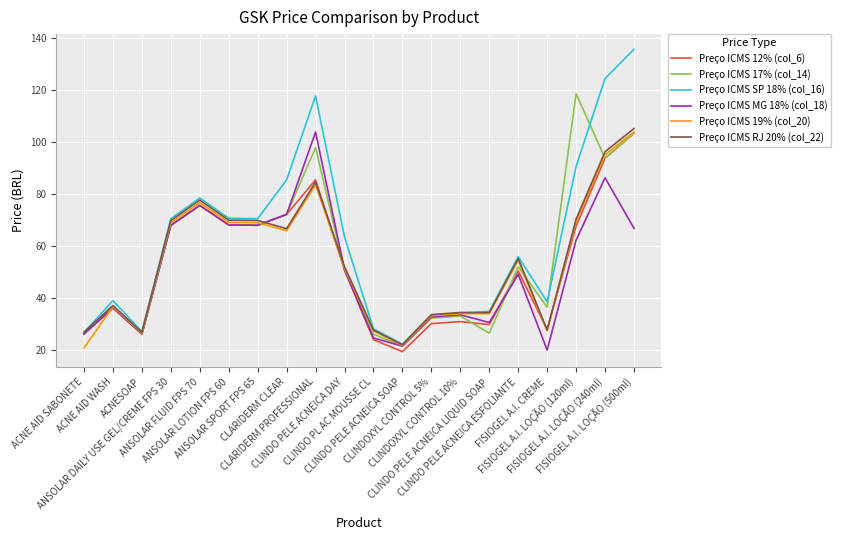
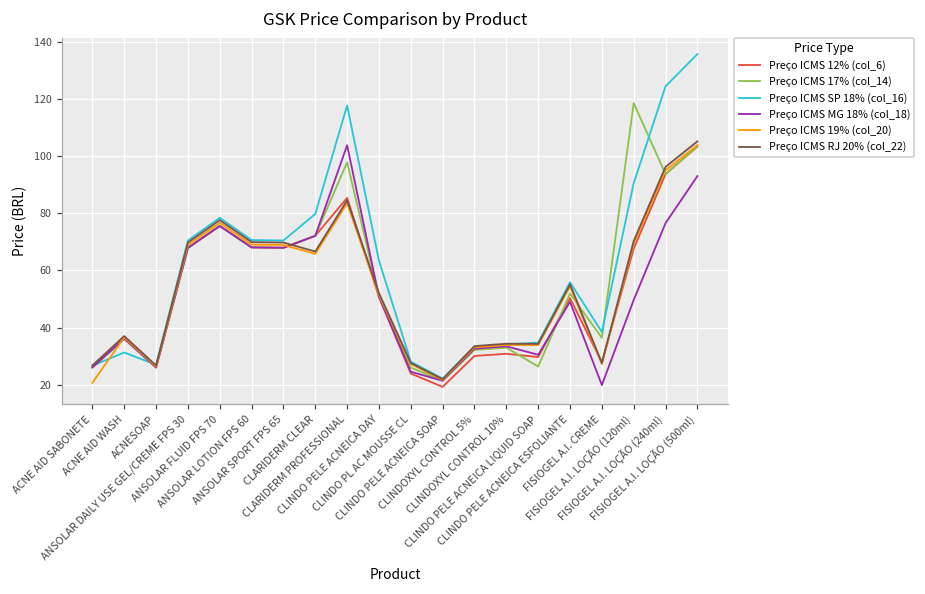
Preço ICMS SP 18% (col_16), ACNE AID WASH: 39 -> 31
Preço ICMS SP 18% (col_16), CLARIDERM CLEAR: 85 -> 80
Preço ICMS MG 18% (col_18), FISIOGEL A.I. LOÇÃO (120ml): 62 -> 50
Preço ICMS MG 18% (col_18), FISIOGEL A.I. LOÇÃO (240ml): 86 -> 77
Preço ICMS MG 18% (col_18), FISIOGEL A.I. LOÇÃO (500ml): 67 -> 93
